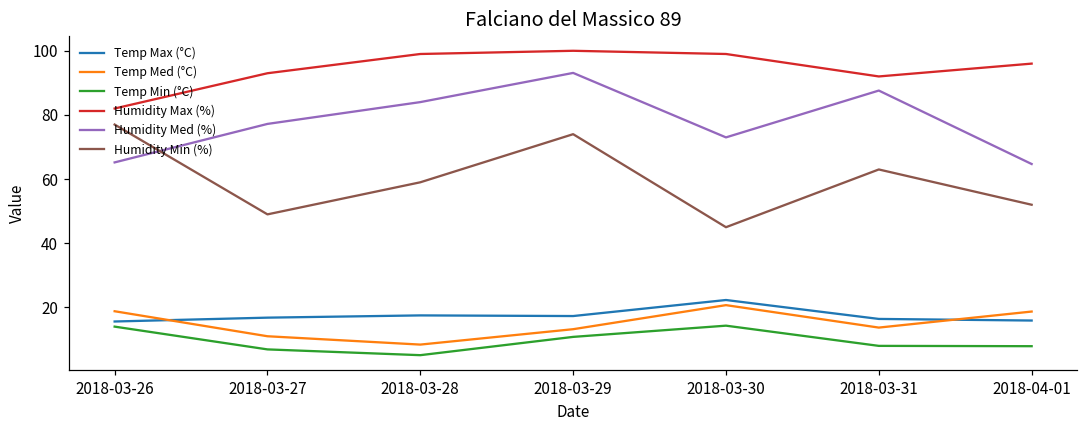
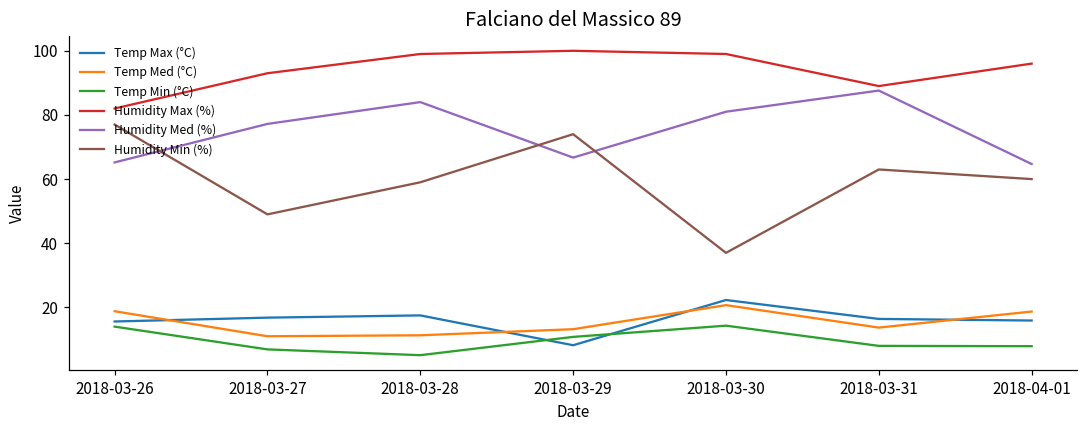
Temp Med (°C), 2018-03-28: 8 -> 11
Temp Max (°C), 2018-03-29: 17 -> 8
Humidity Med (%), 2018-03-29: 93 -> 67
Humidity Med (%), 2018-03-30: 73 -> 81
Humidity Min (%), 2018-03-30: 45 -> 37
Humidity Max (%), 2018-03-31: 92 -> 89
Humidity Min (%), 2018-04-01: 52 -> 60
